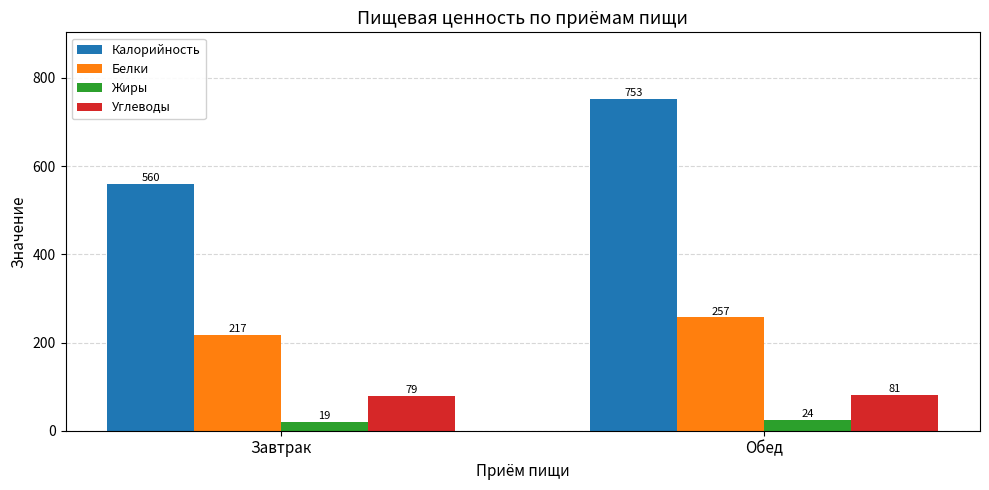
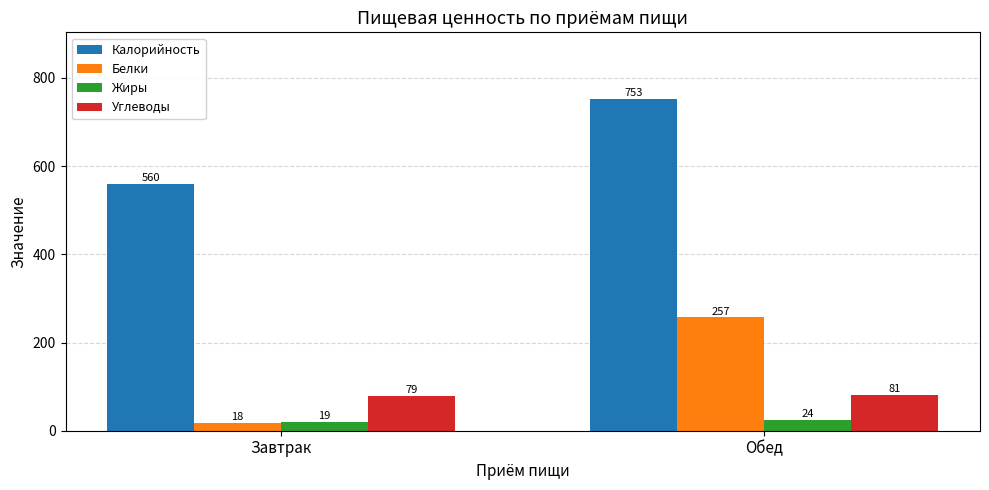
Белки, Завтрак: 217 -> 18
